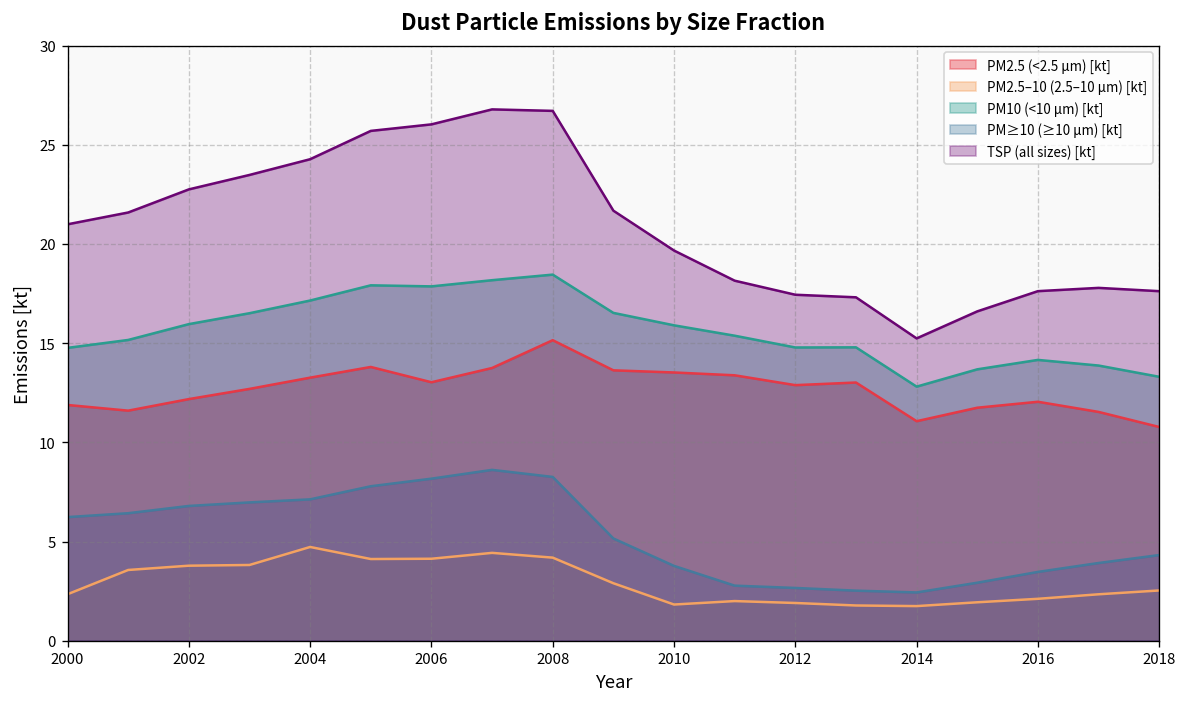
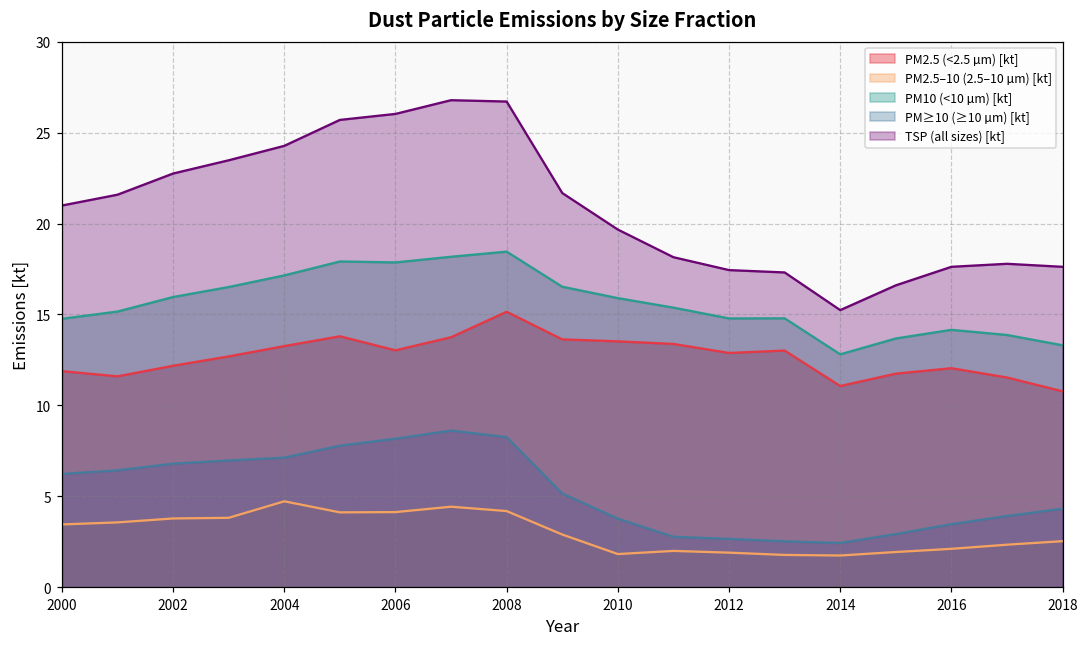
PM2.5–10 (2.5–10 µm) [kt], 2000: 2.3 -> 3.5
